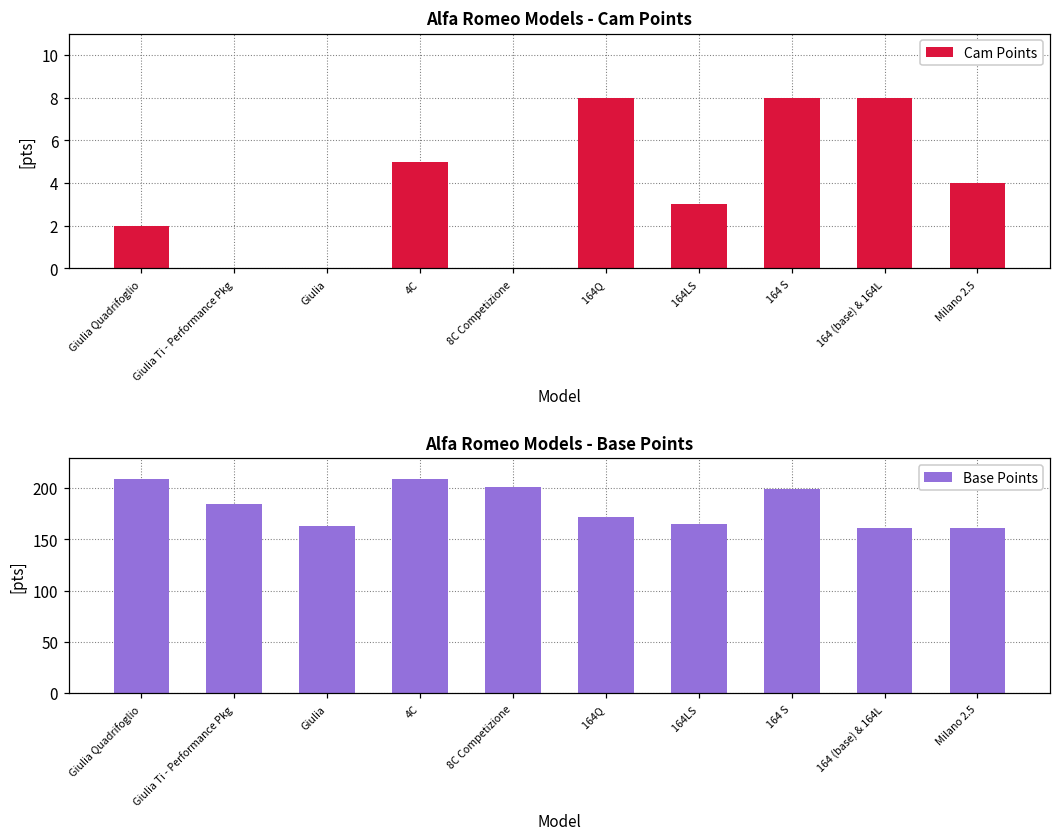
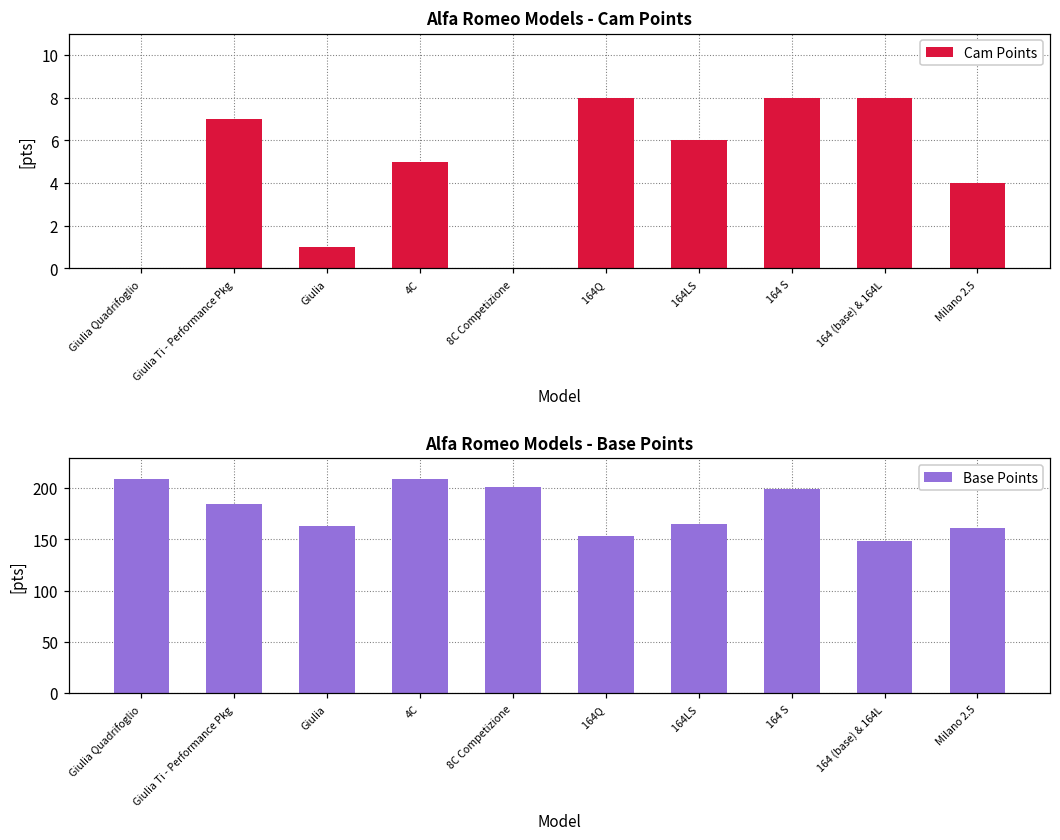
Alfa Romeo Models - Cam Points, Giulia Quadrifoglio: 2 -> 0
Alfa Romeo Models - Cam Points, Giulia Ti - Performance Pkg: 0 -> 7
Alfa Romeo Models - Cam Points, Giulia: 0 -> 1
Alfa Romeo Models - Cam Points, 164LS: 3 -> 6
Alfa Romeo Models - Base Points, 164Q: 170 -> 150
Alfa Romeo Models - Base Points, 164 (base) & 164L: 160 -> 150
